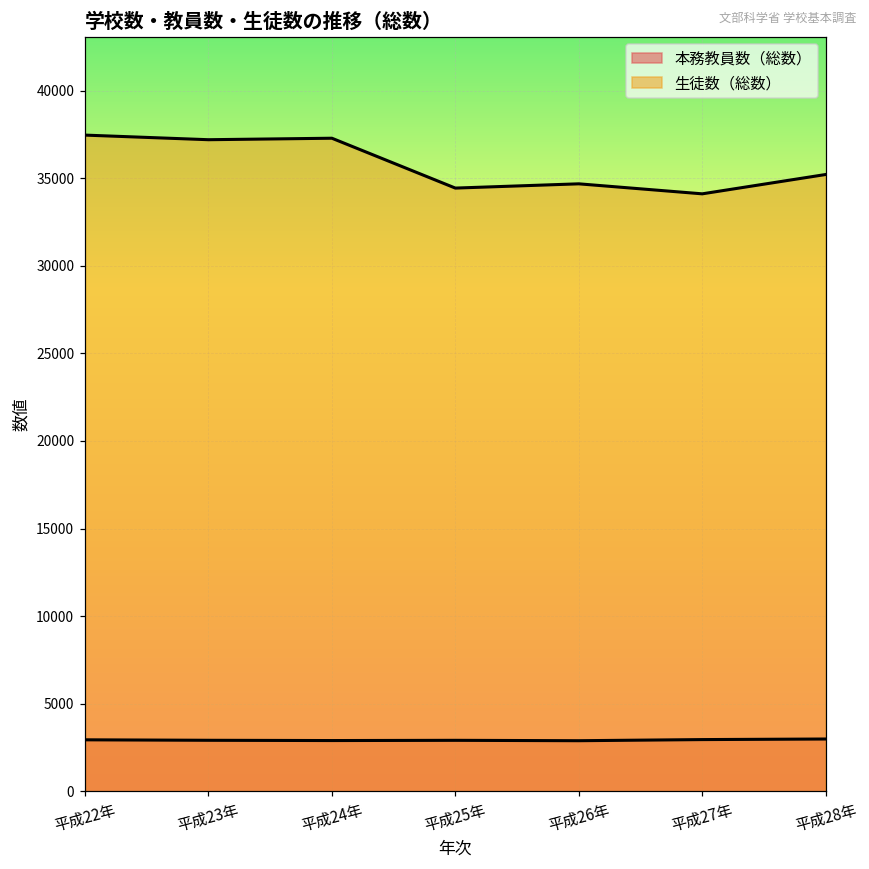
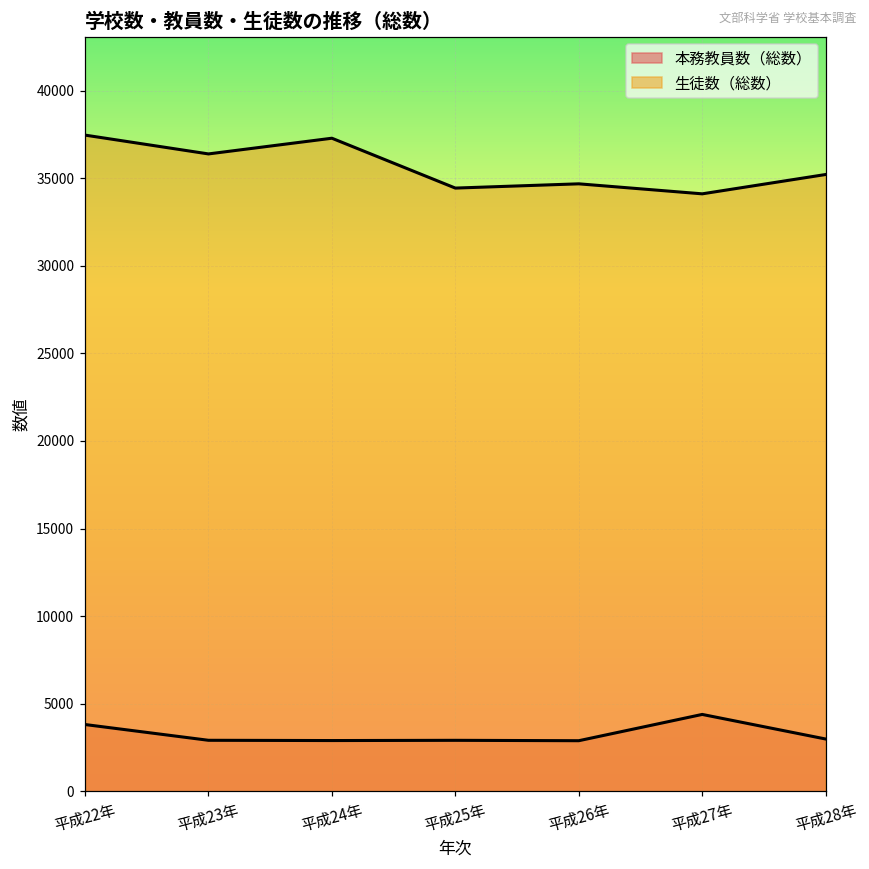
本務教員数（総数）, 平成22年: 2900 -> 3800
生徒数（総数）, 平成23年: 37200 -> 36400
本務教員数（総数）, 平成27年: 3000 -> 4400
